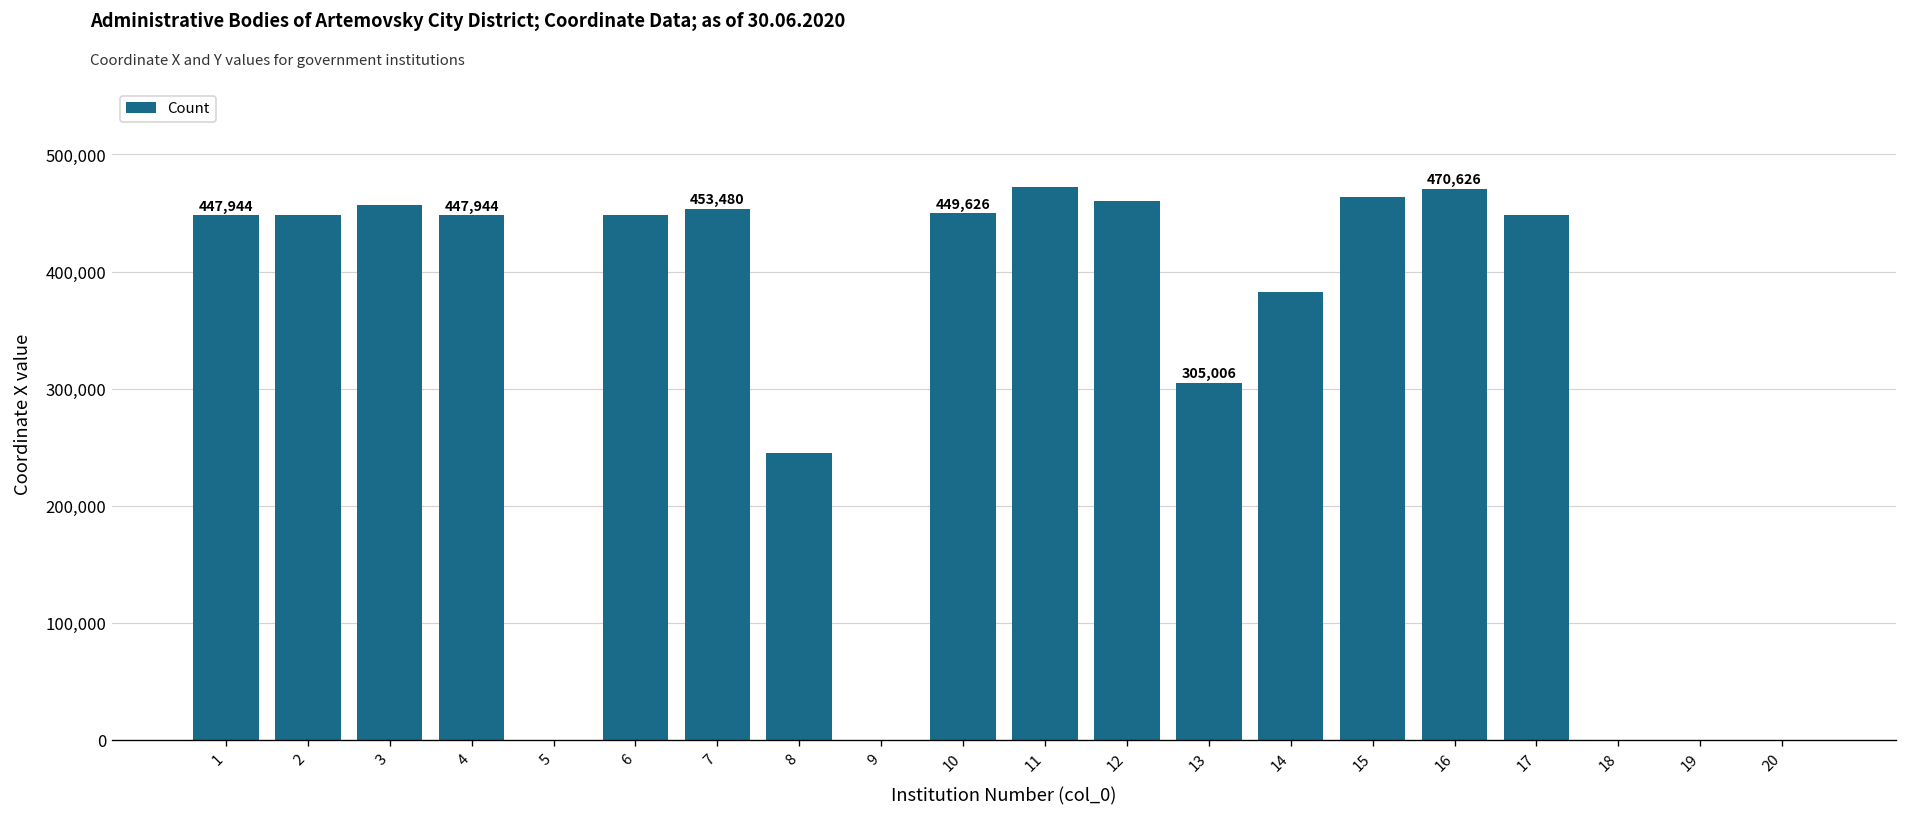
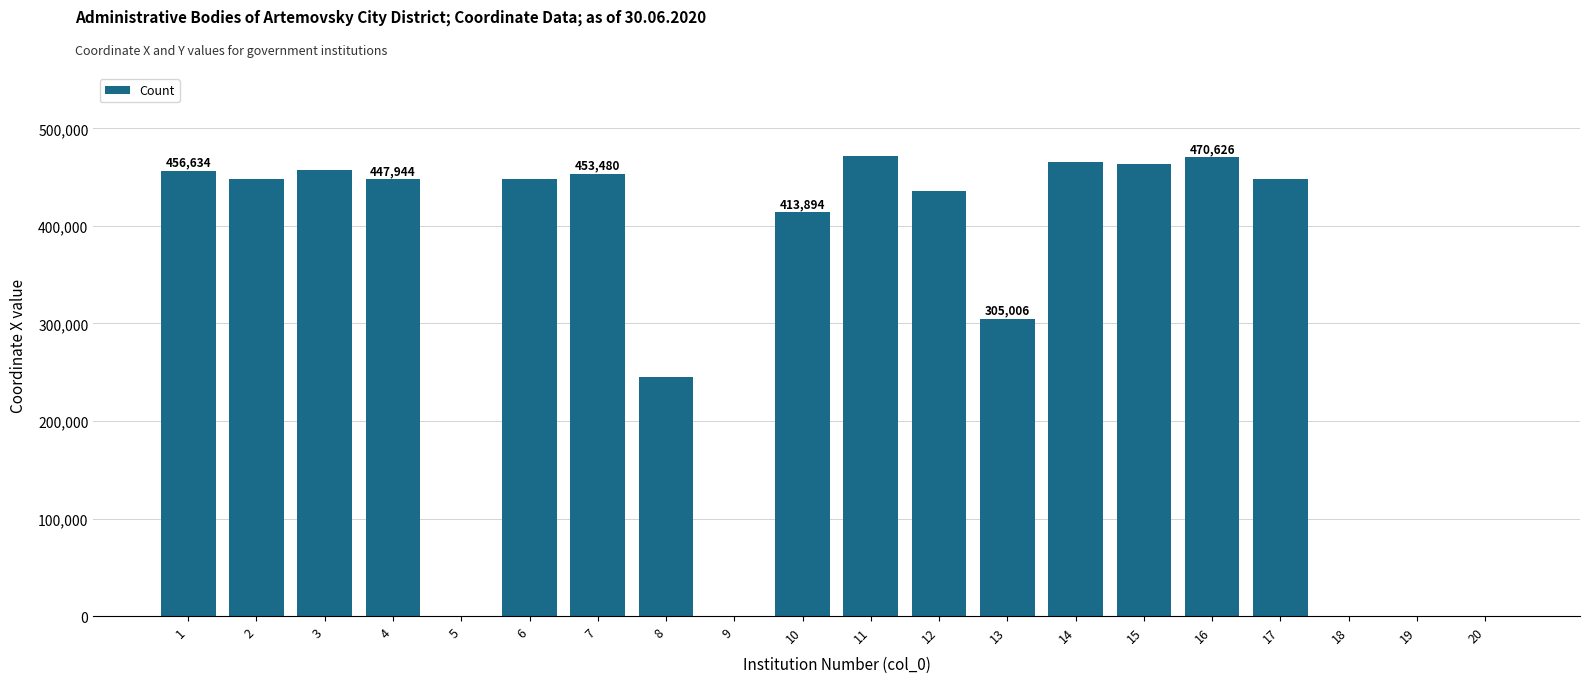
1: 447,944 -> 456,634
10: 449,626 -> 413,894
12: 460,000 -> 440,000
14: 380,000 -> 470,000
